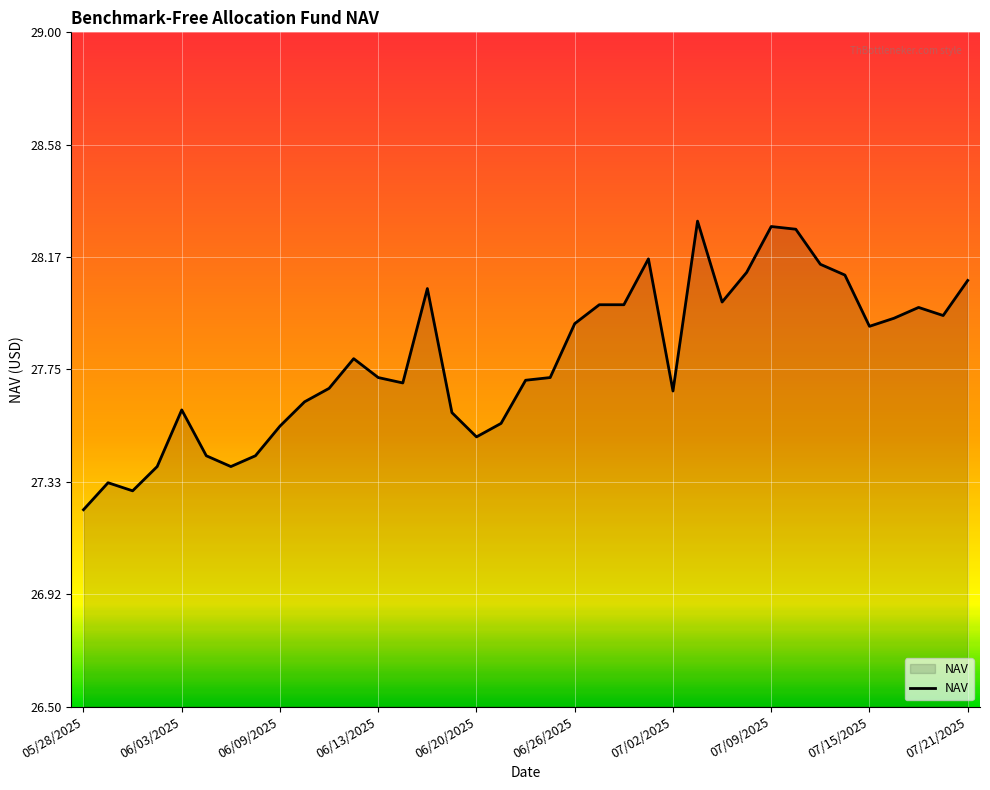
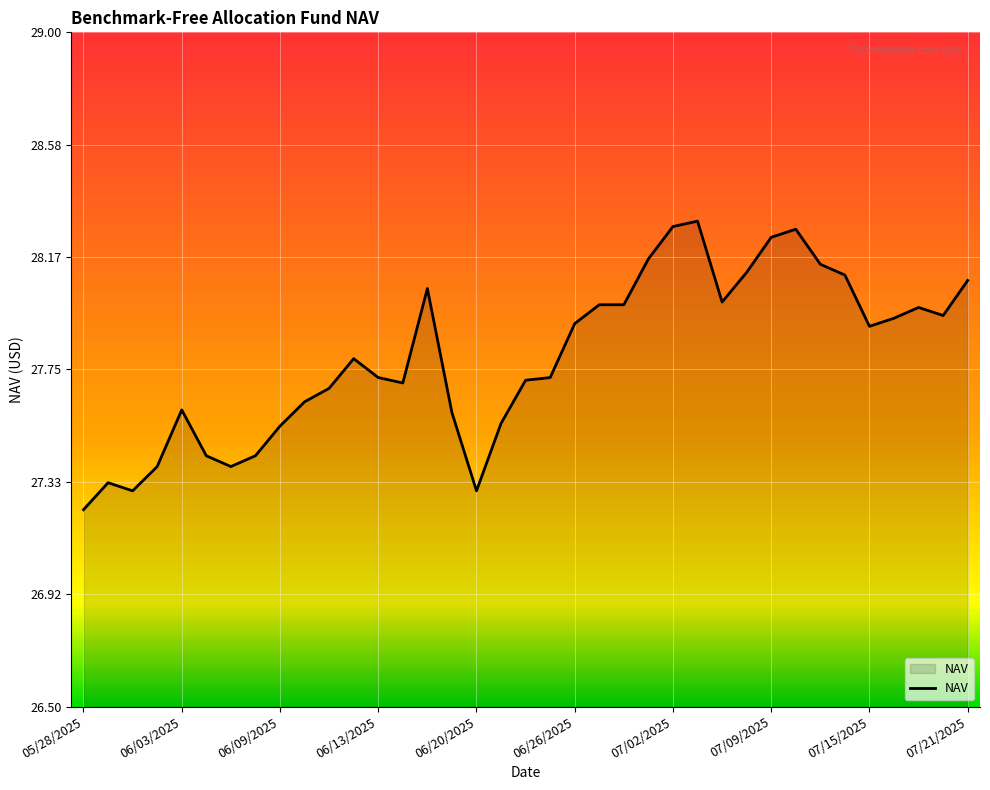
06/20/2025: 27.5 -> 27.3
07/02/2025: 27.67 -> 28.28
07/09/2025: 28.28 -> 28.24
